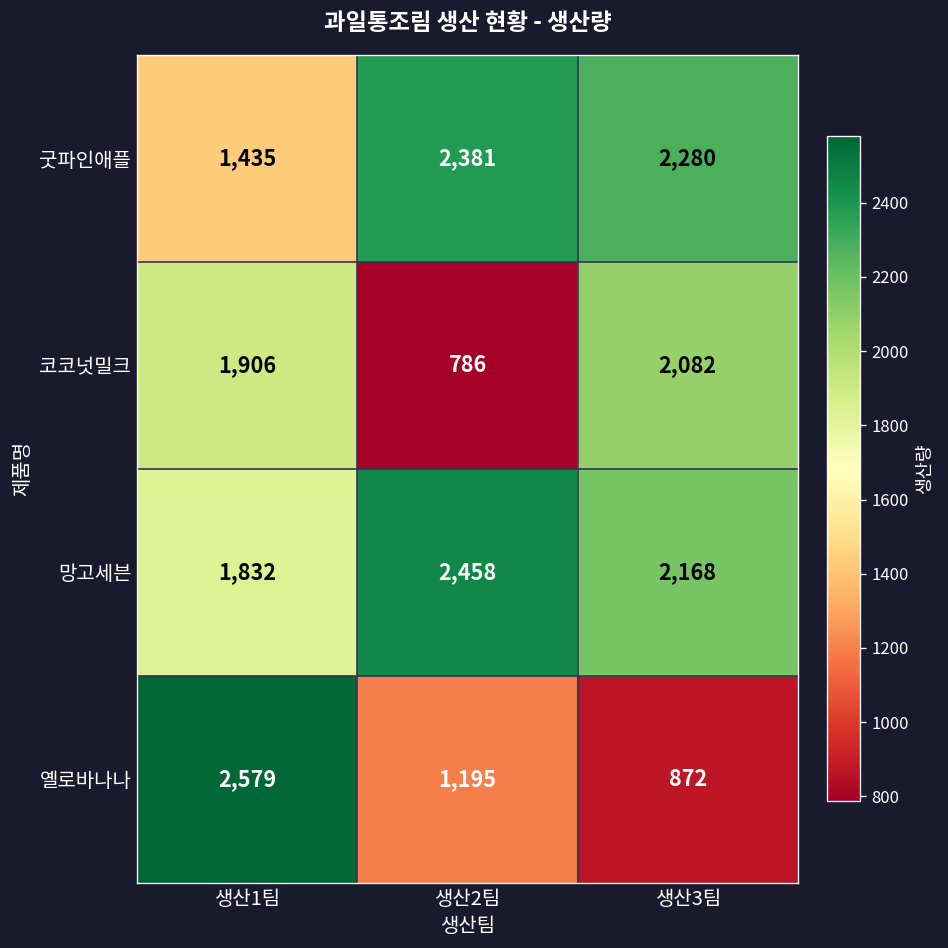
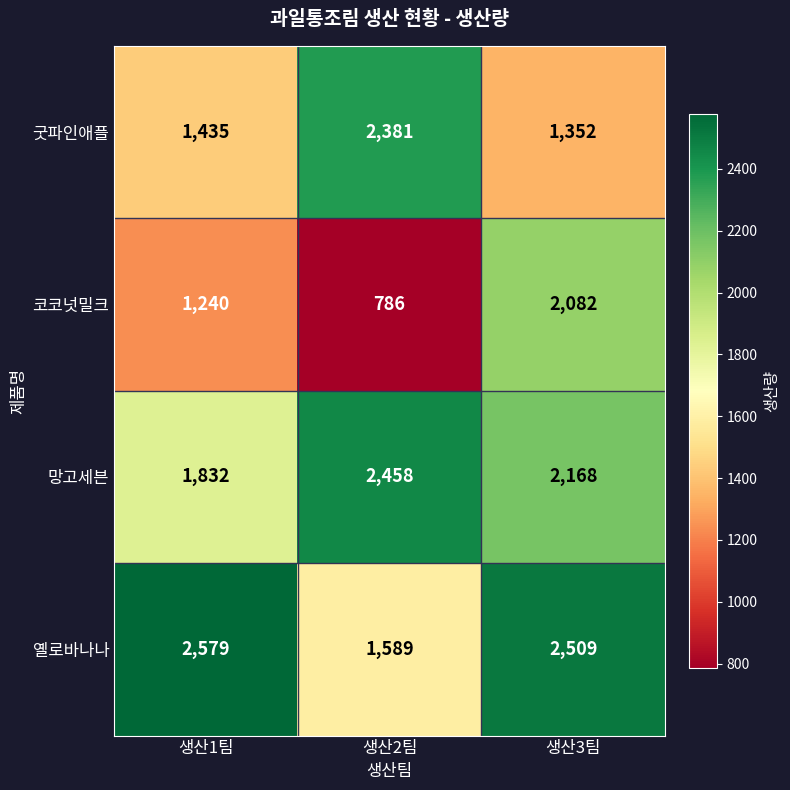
굿파인애플, 생산3팀: 2,280 -> 1,352
코코넛밀크, 생산1팀: 1,906 -> 1,240
옐로바나나, 생산2팀: 1,195 -> 1,589
옐로바나나, 생산3팀: 872 -> 2,509
